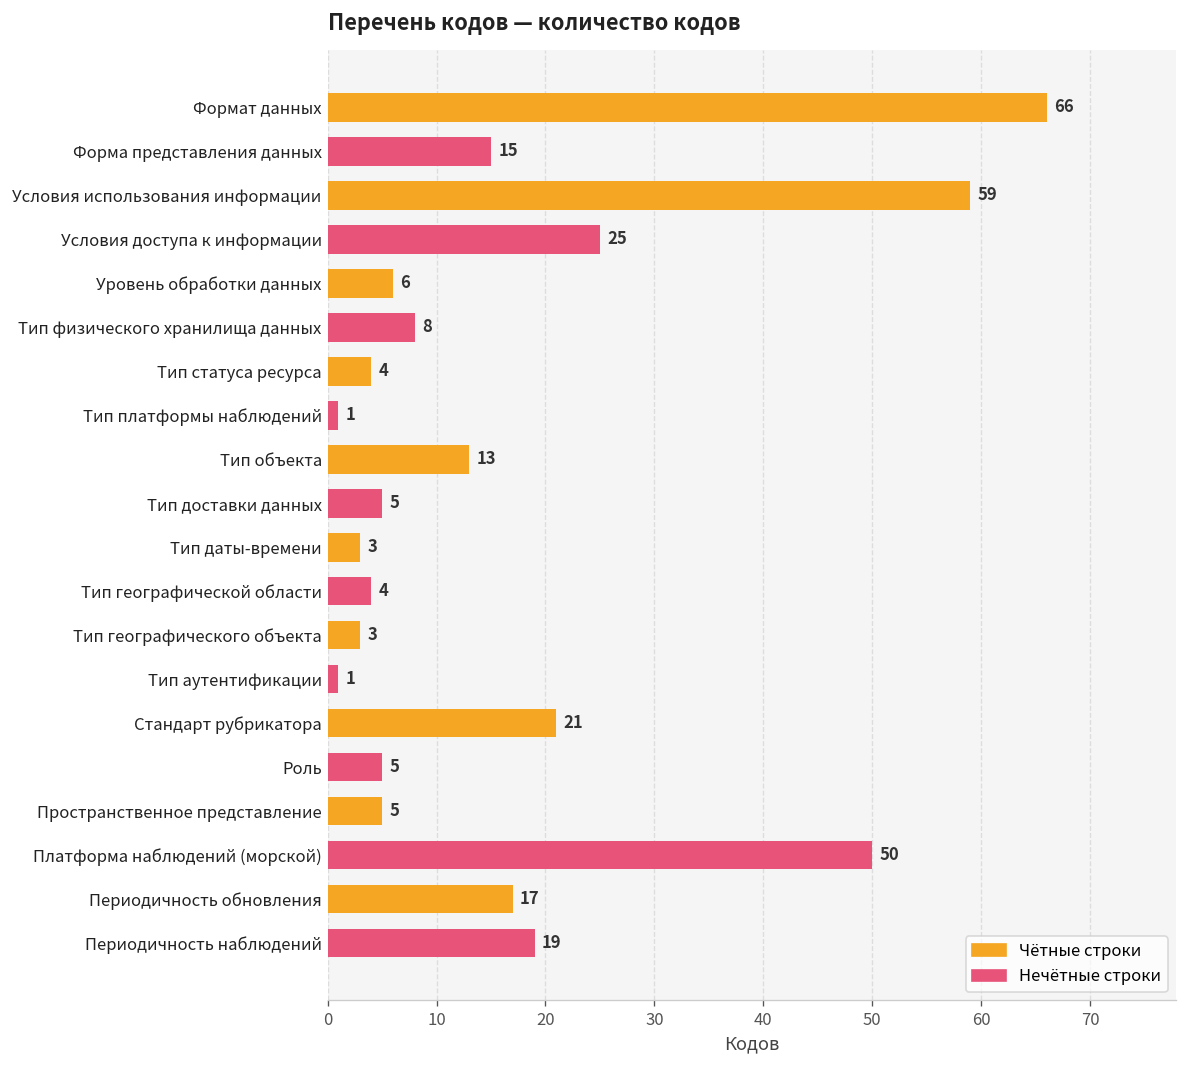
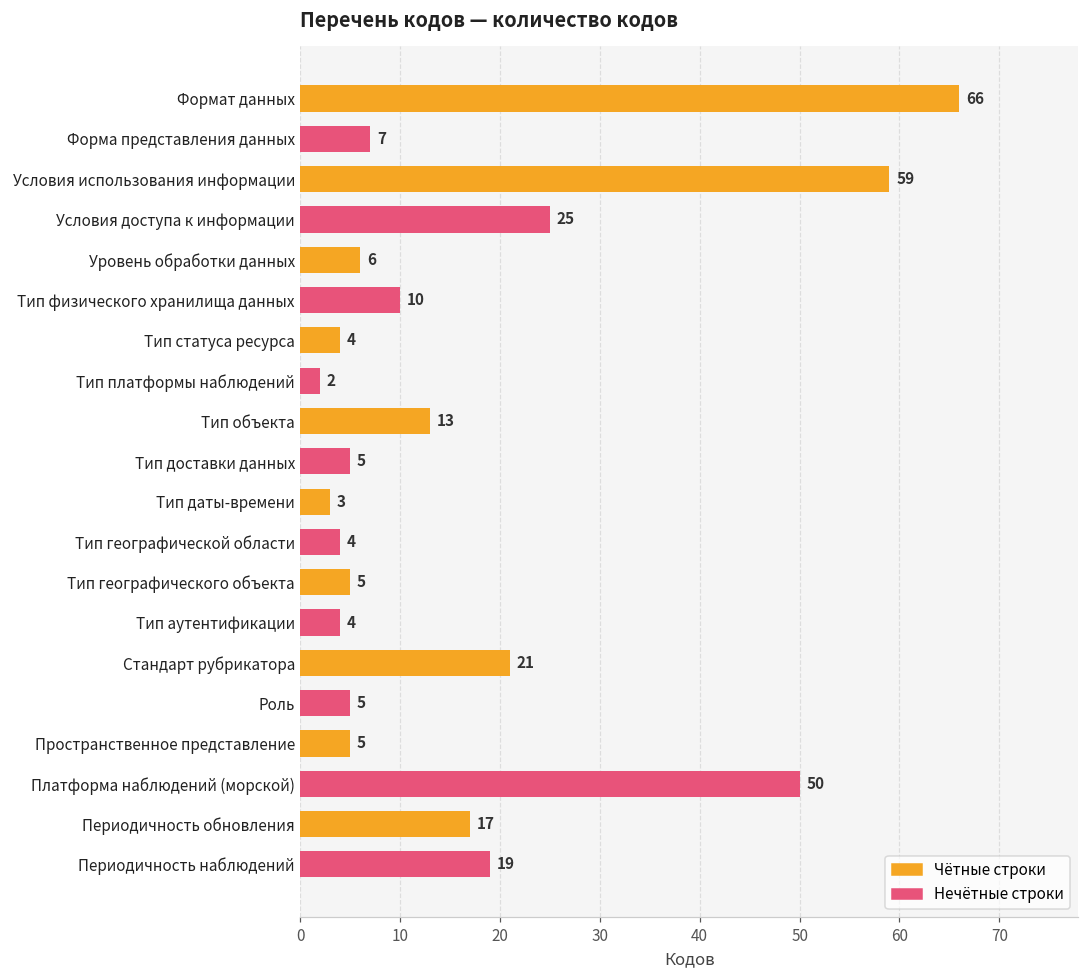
Форма представления данных: 15 -> 7
Тип физического хранилища данных: 8 -> 10
Тип платформы наблюдений: 1 -> 2
Тип географического объекта: 3 -> 5
Тип аутентификации: 1 -> 4
